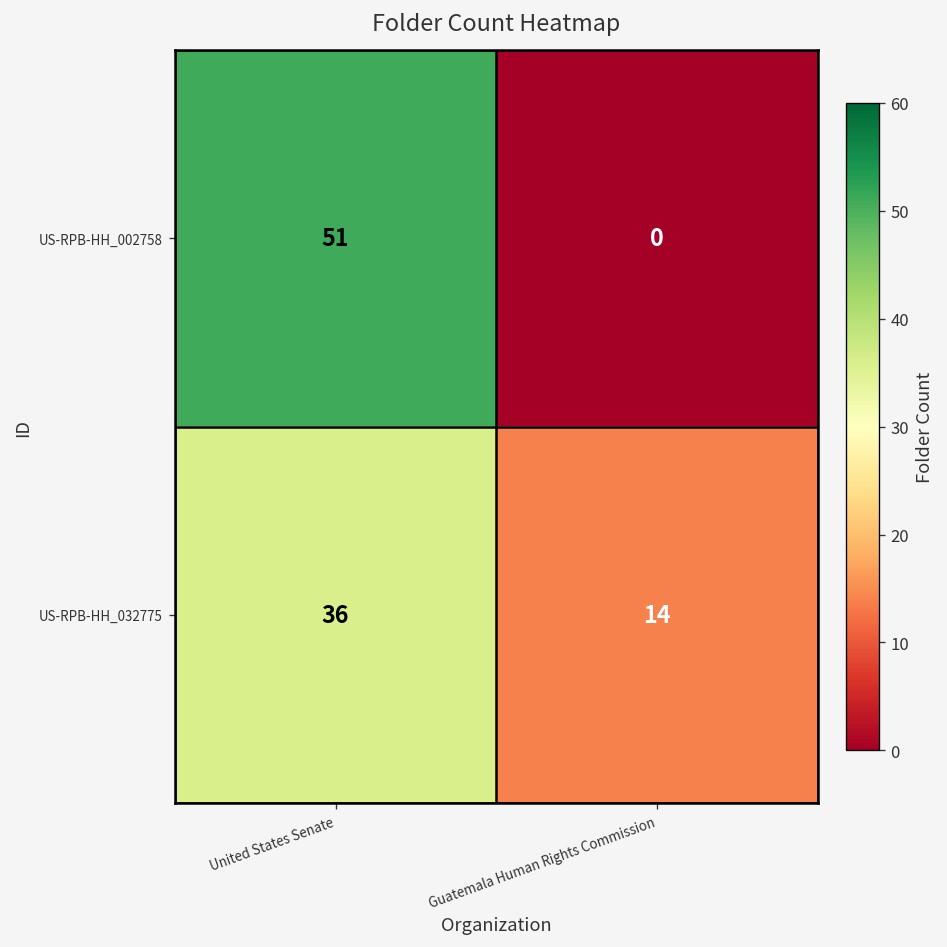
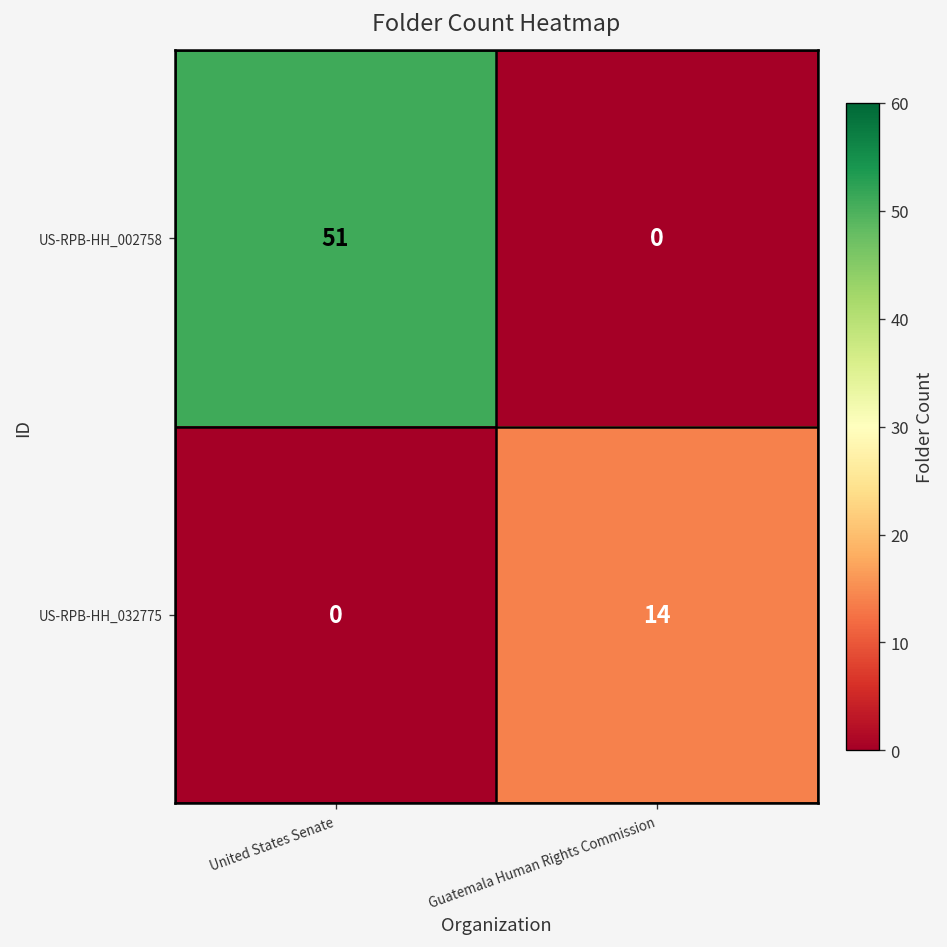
US-RPB-HH_032775, United States Senate: 36 -> 0
